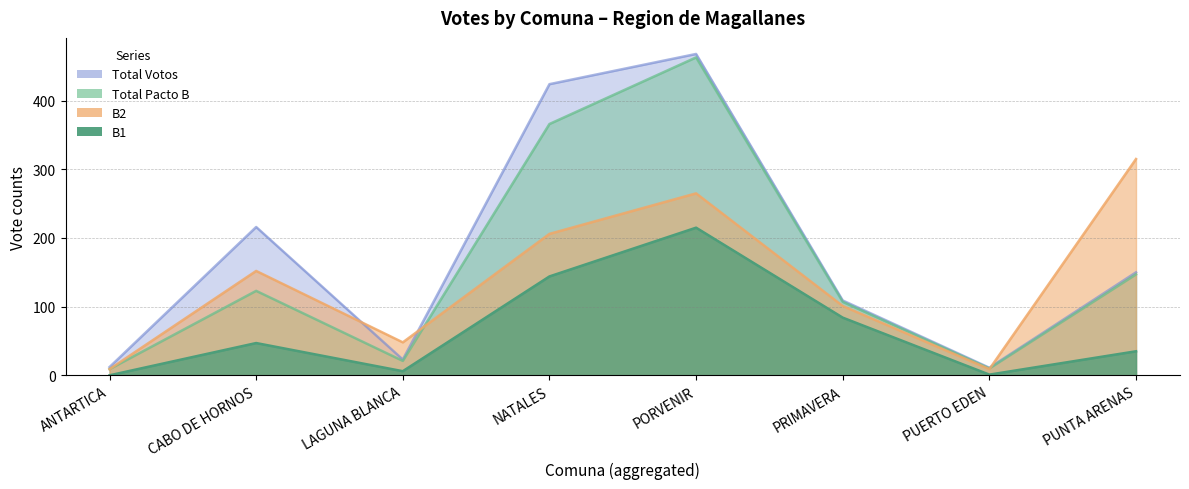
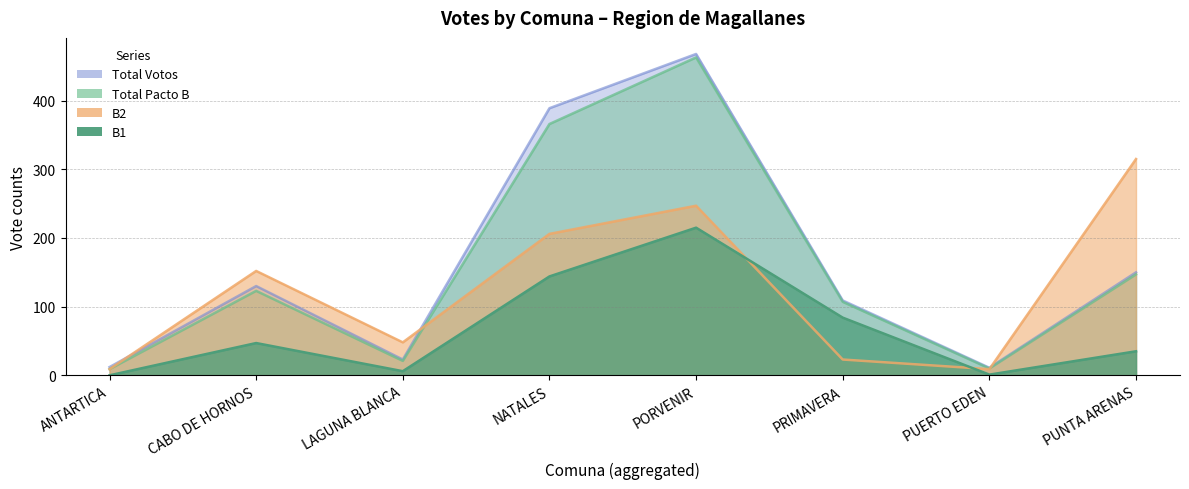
Total Votos, CABO DE HORNOS: 220 -> 130
Total Votos, NATALES: 420 -> 390
B2, PORVENIR: 270 -> 250
B2, PRIMAVERA: 100 -> 20
